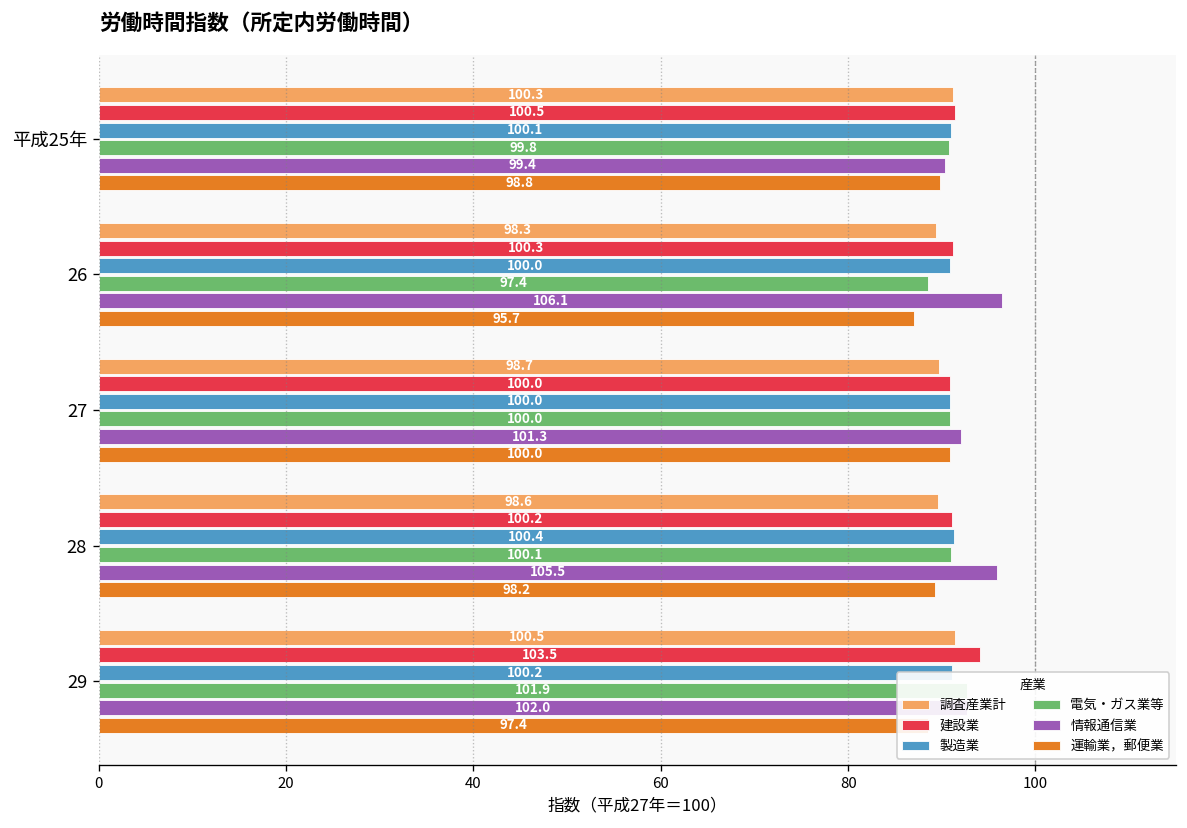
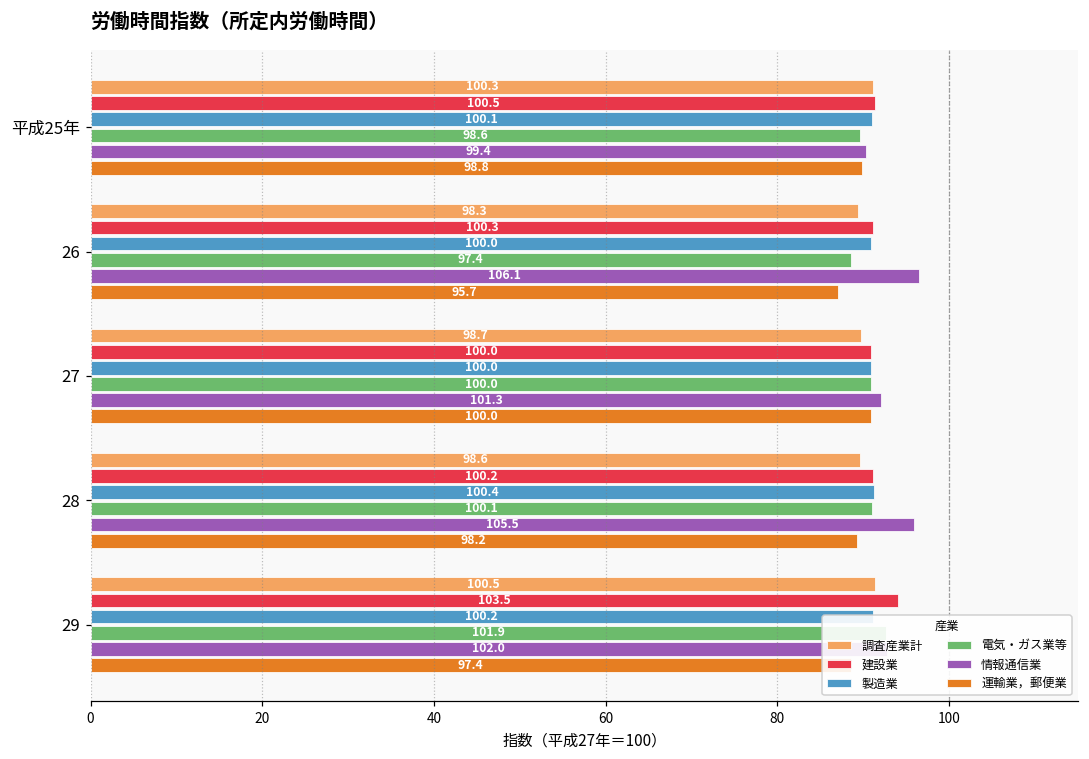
電気・ガス業等, 平成25年: 99.8 -> 98.6
